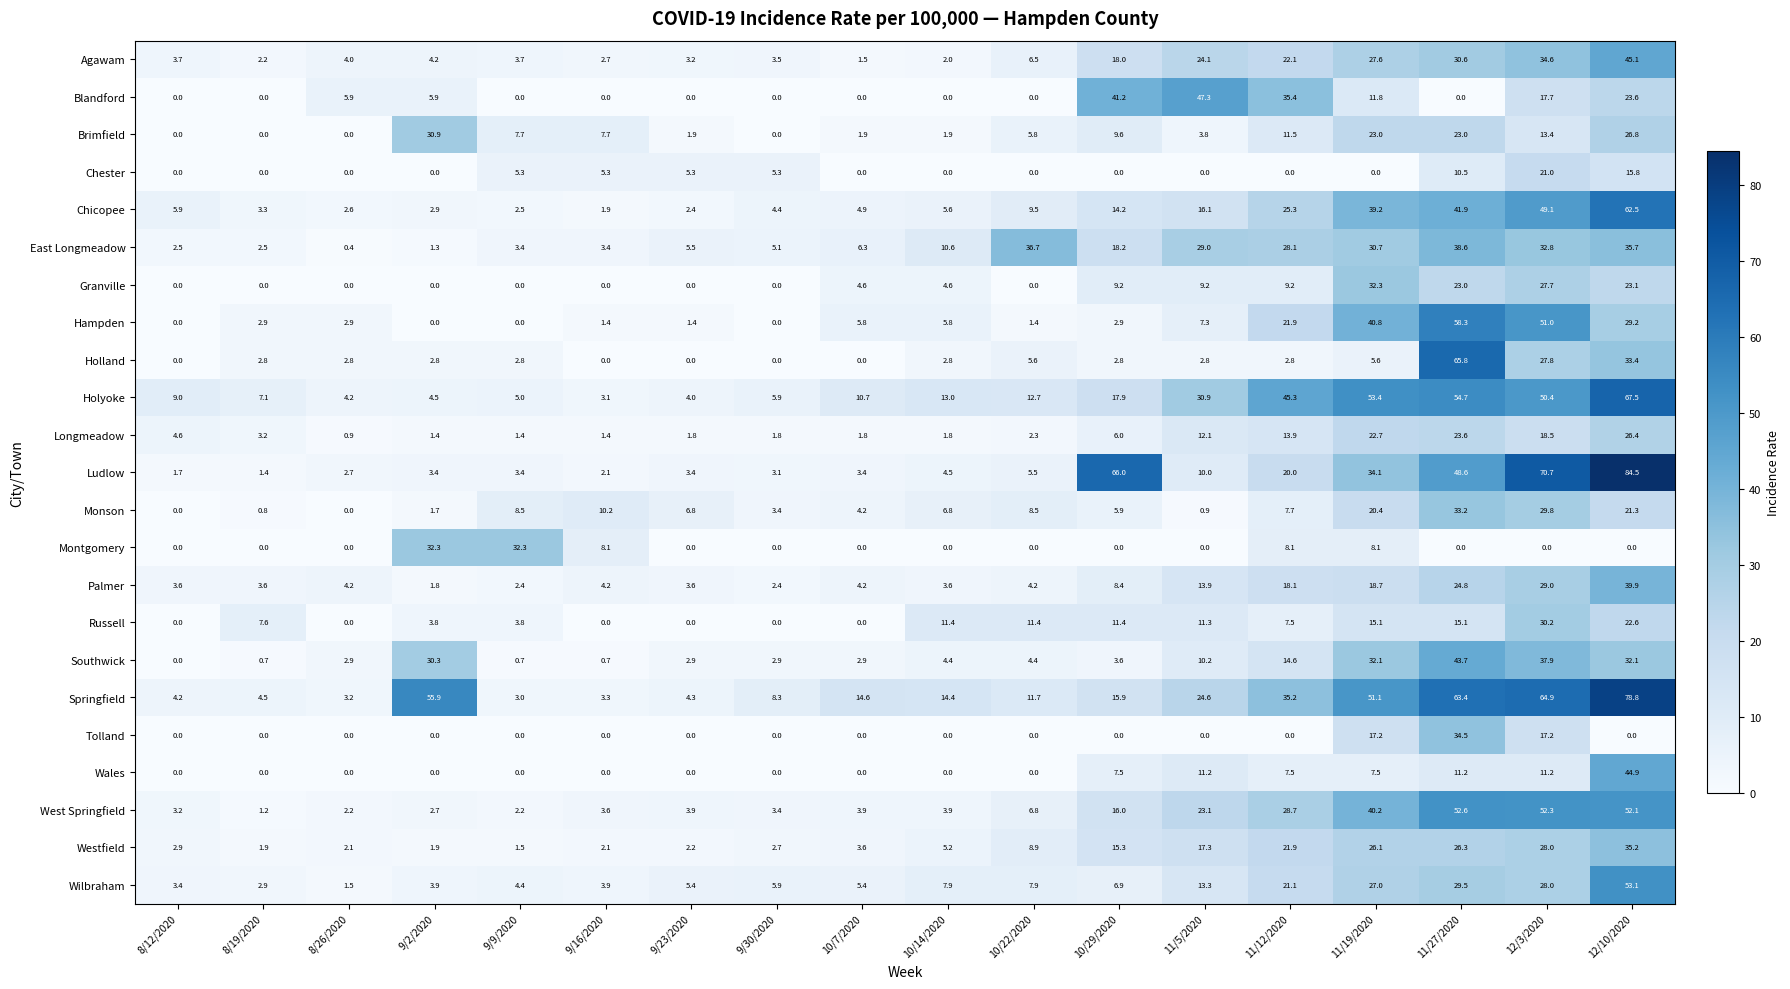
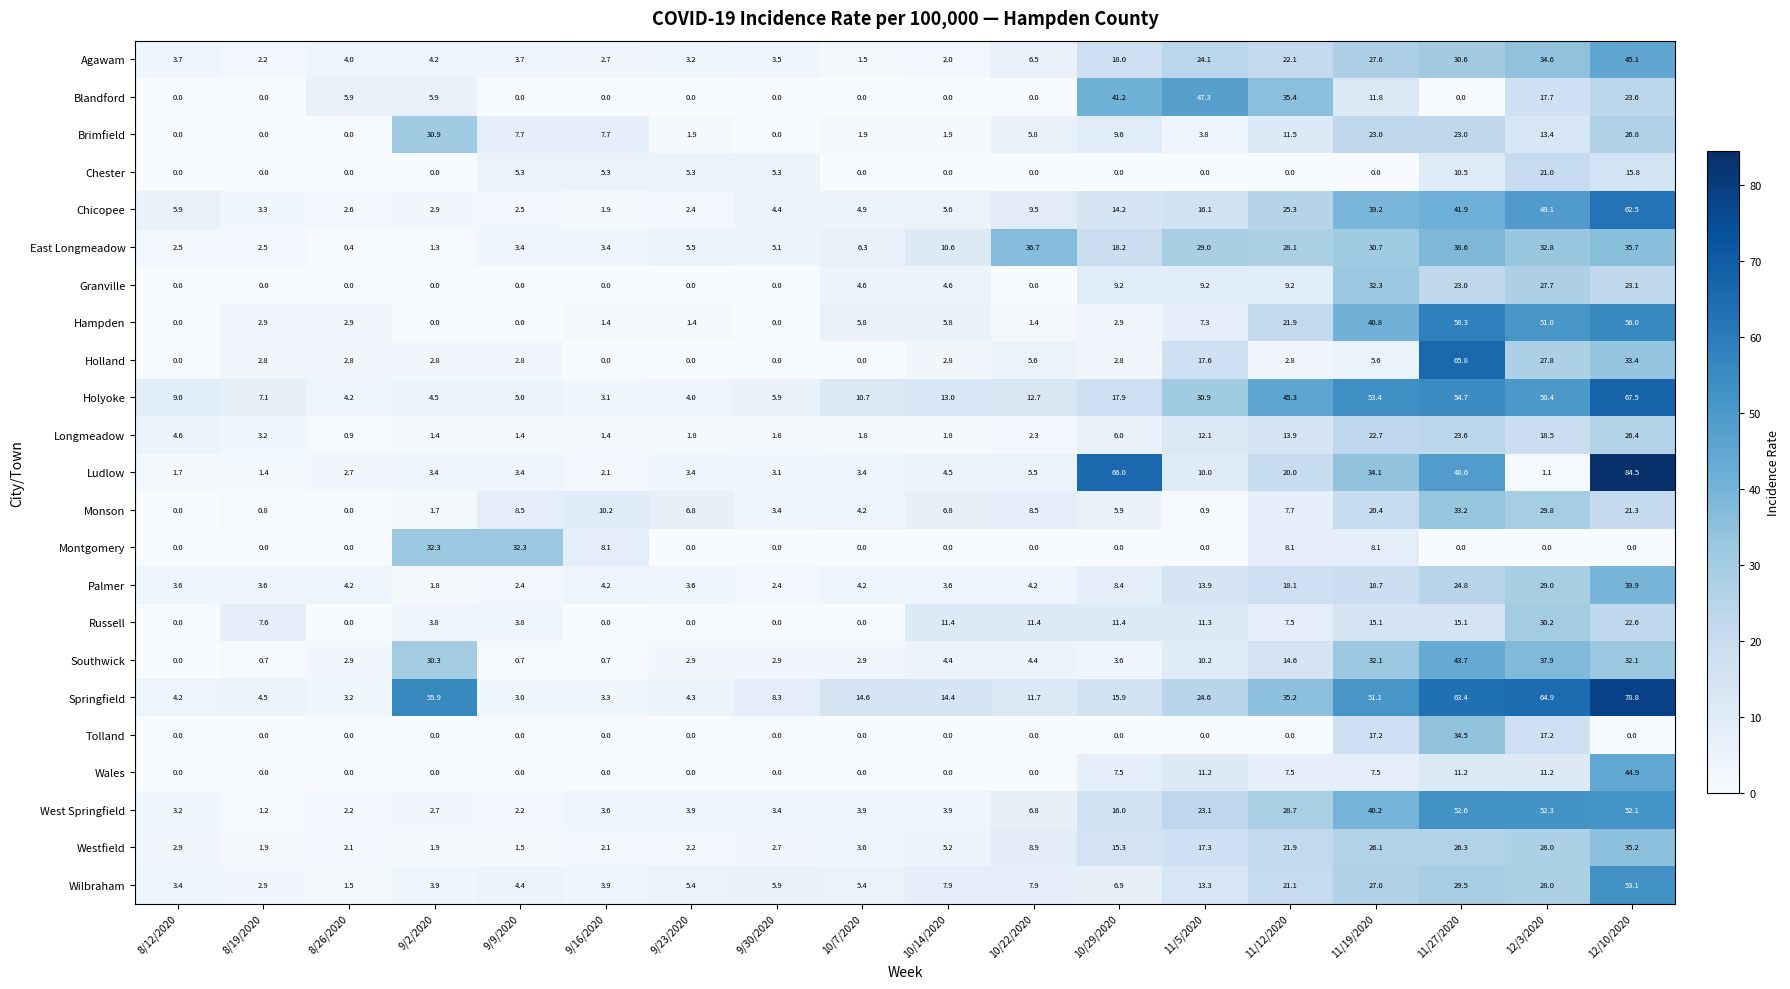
Hampden, 12/10/2020: 29.2 -> 56.0
Holland, 11/5/2020: 2.8 -> 17.6
Ludlow, 12/3/2020: 70.7 -> 1.1
